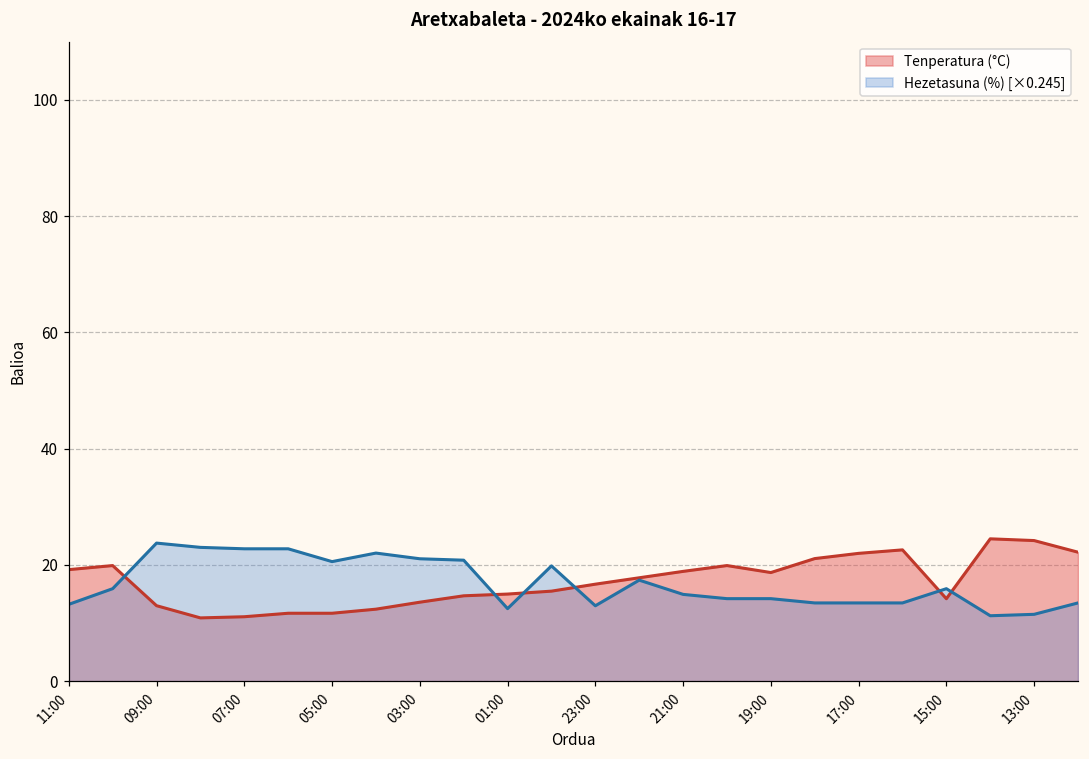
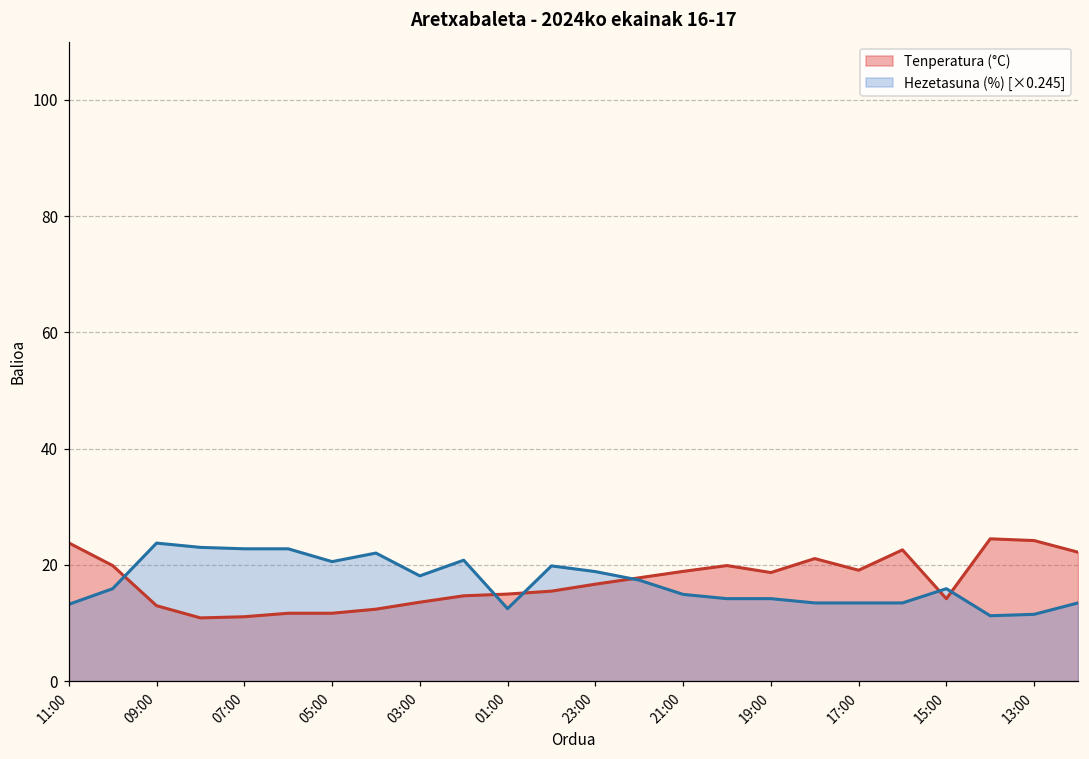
Tenperatura (°C), 11:00: 19 -> 24
Hezetasuna (%) [×0.245], 03:00: 21 -> 18
Hezetasuna (%) [×0.245], 23:00: 13 -> 19
Tenperatura (°C), 17:00: 22 -> 19
